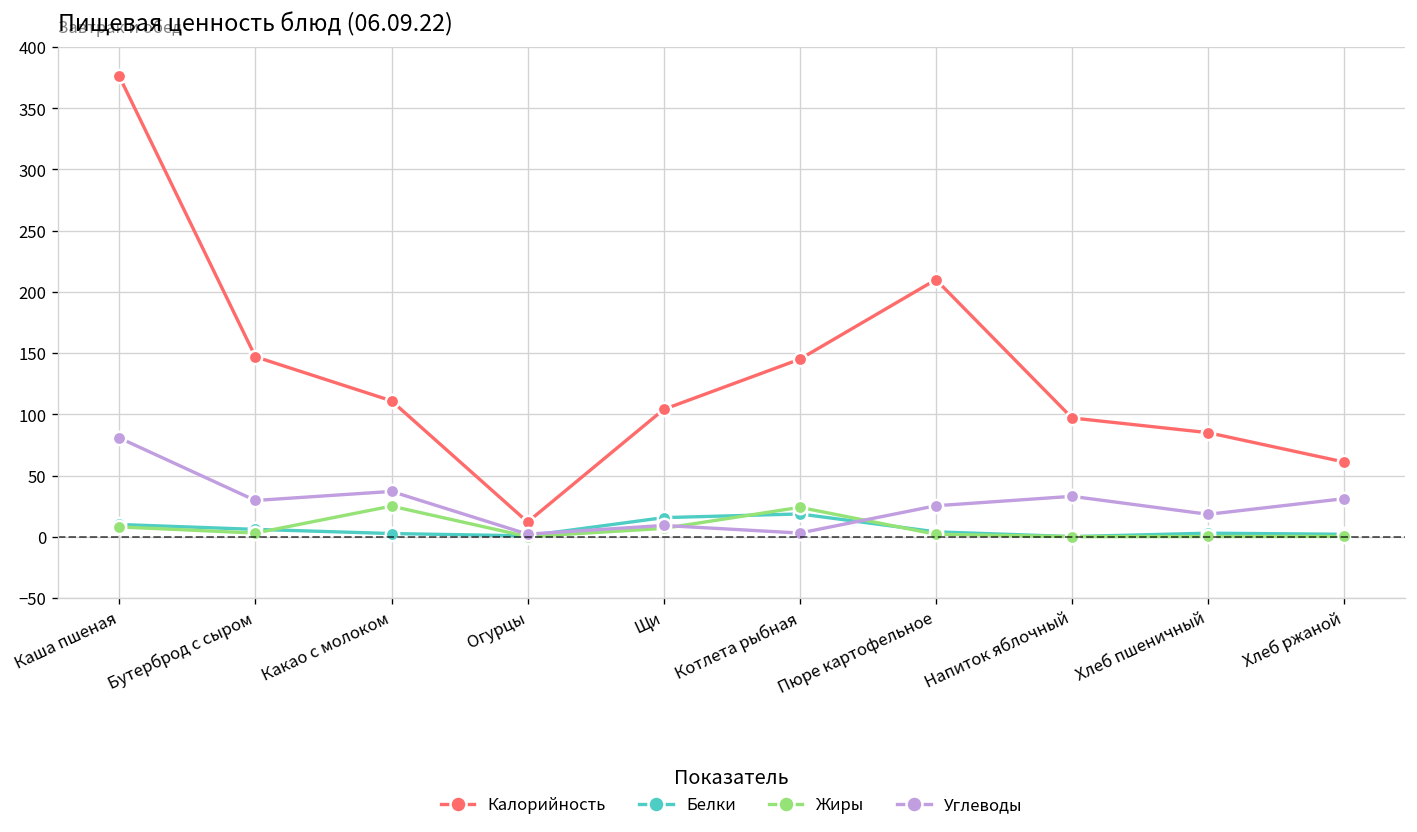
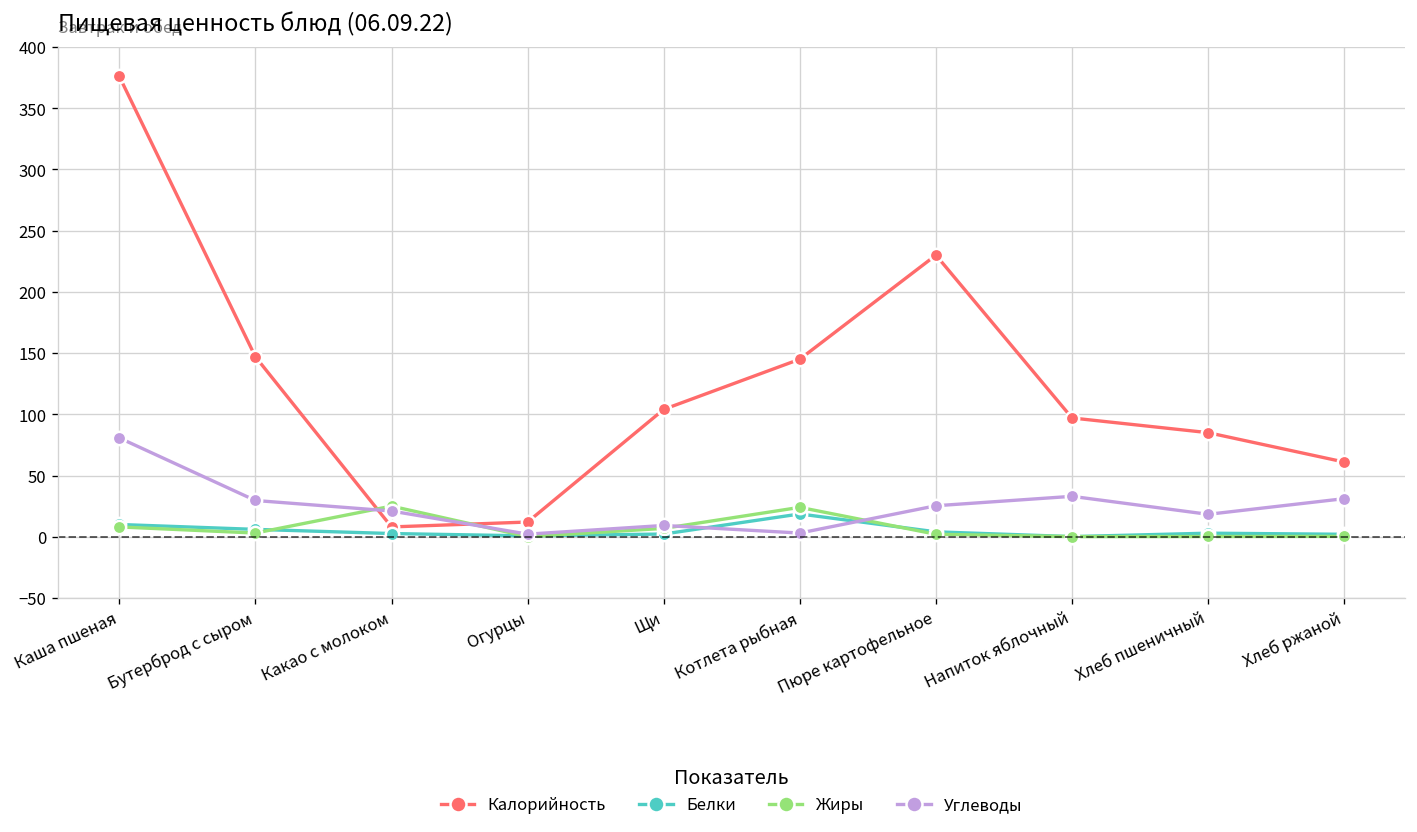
Калорийность, Какао с молоком: 111 -> 8
Углеводы, Какао с молоком: 37 -> 21
Белки, Щи: 16 -> 2
Калорийность, Пюре картофельное: 210 -> 230
